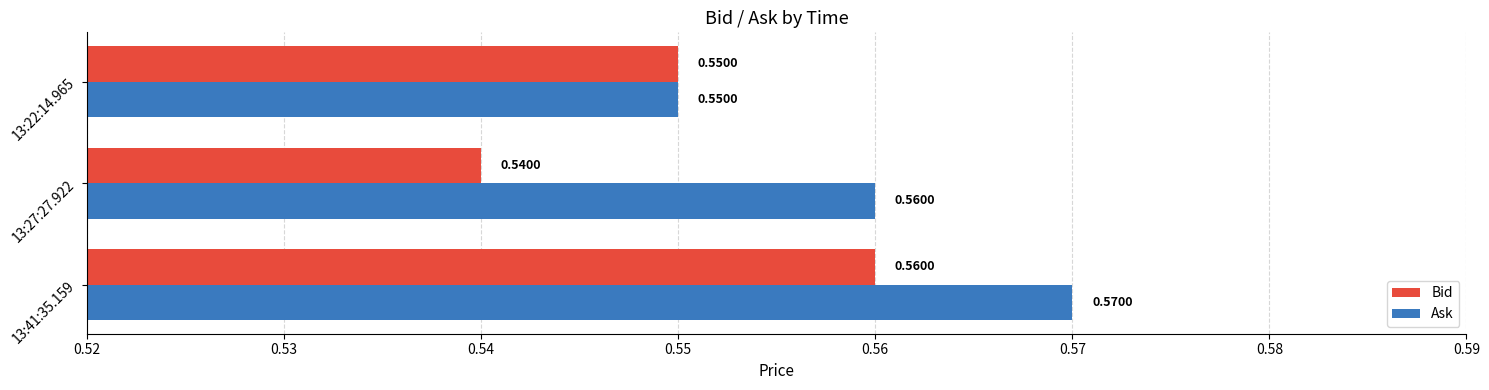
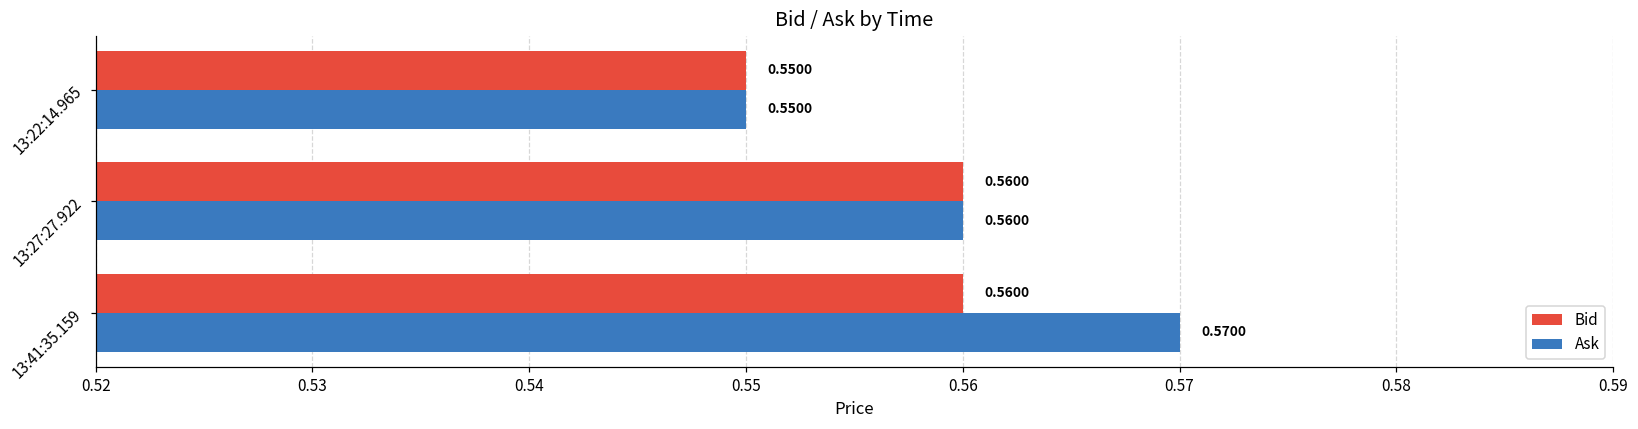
Bid, 13:27:27.922: 0.5400 -> 0.5600
